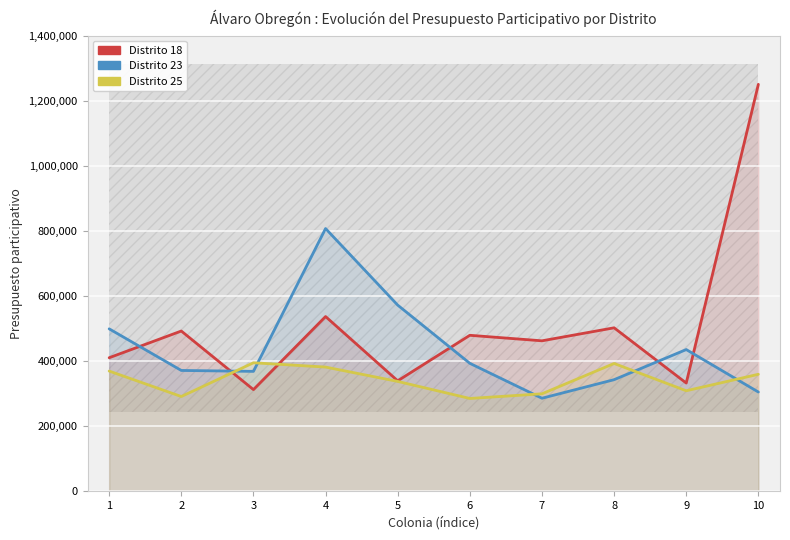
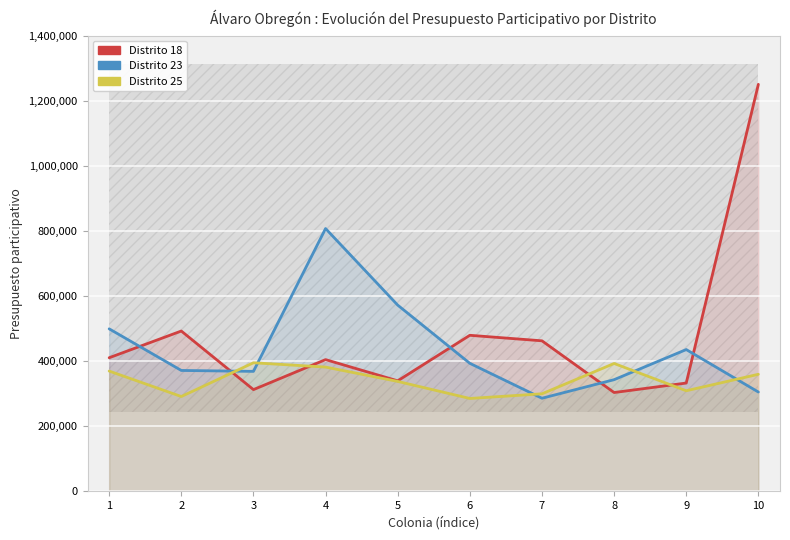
Distrito 18, 4: 540,000 -> 400,000
Distrito 18, 8: 500,000 -> 300,000
